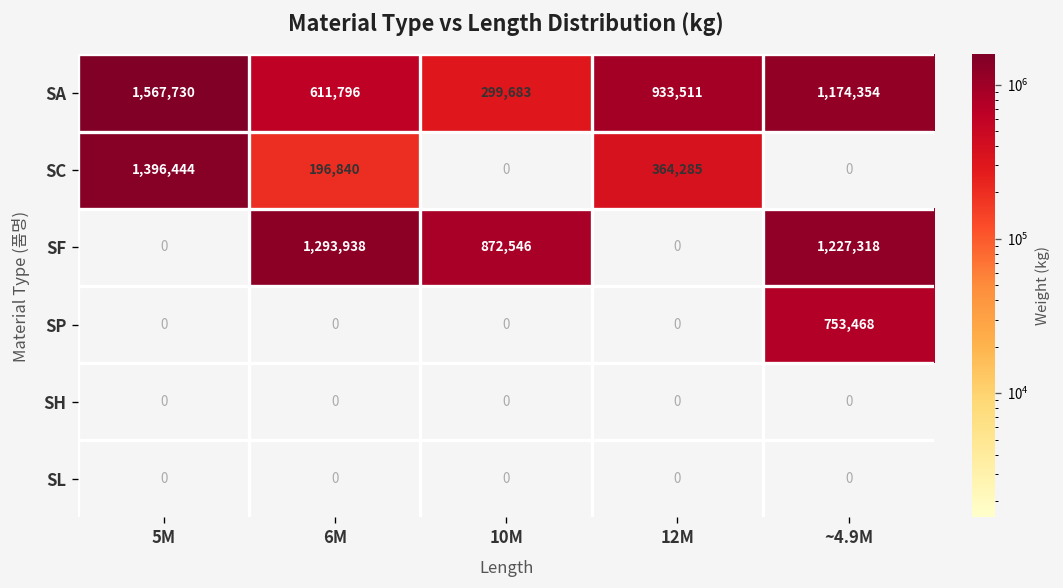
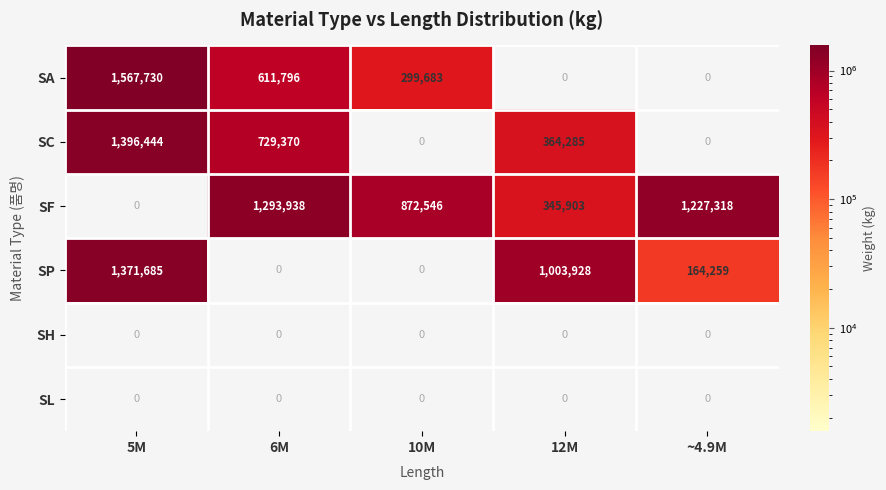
SA, 12M: 933,511 -> 0
SA, ~4.9M: 1,174,354 -> 0
SC, 6M: 196,840 -> 729,370
SF, 12M: 0 -> 345,903
SP, 5M: 0 -> 1,371,685
SP, 12M: 0 -> 1,003,928
SP, ~4.9M: 753,468 -> 164,259
